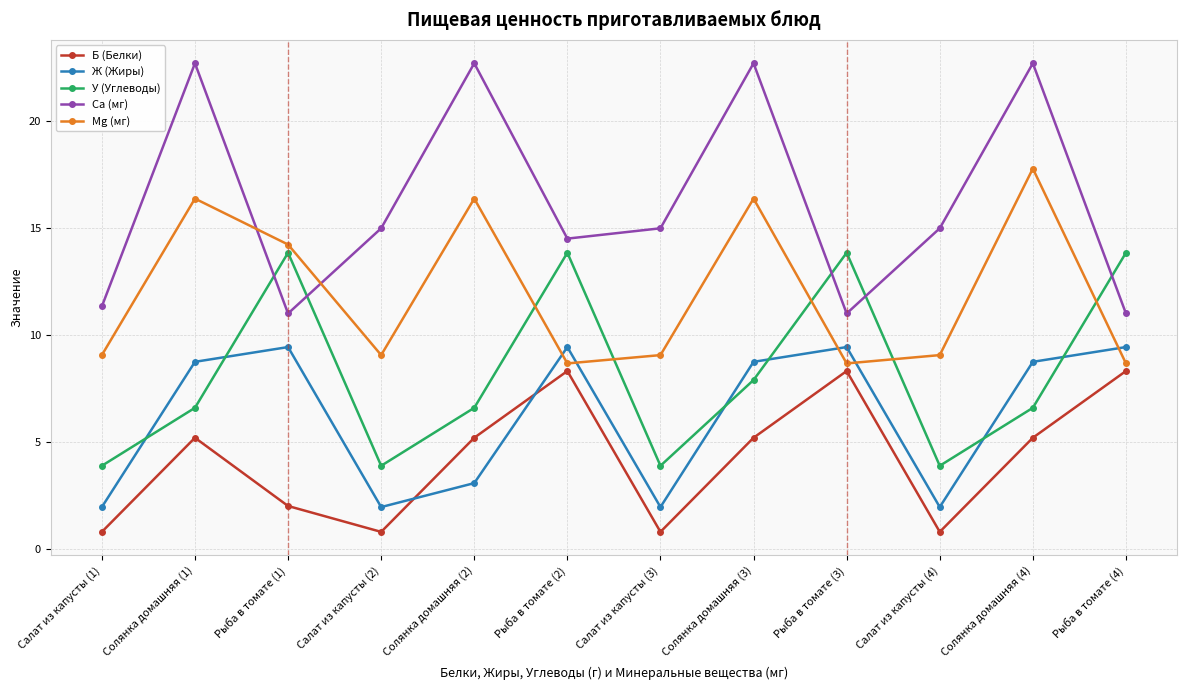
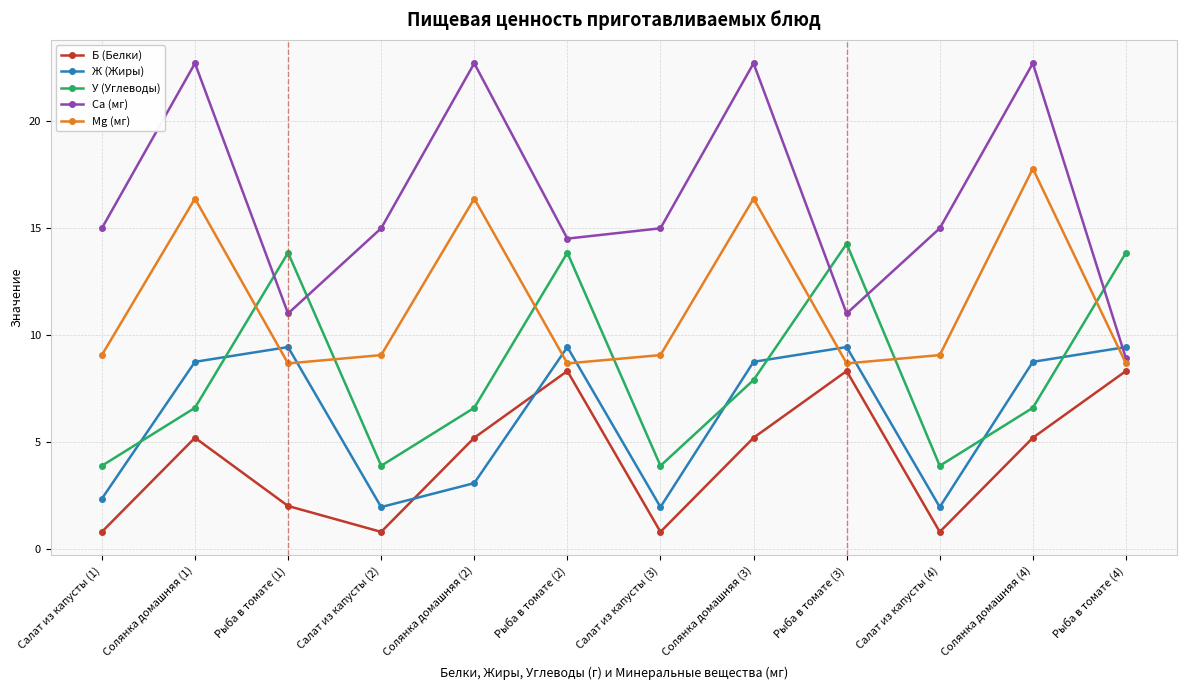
Ж (Жиры), Салат из капусты (1): 2.0 -> 2.3
Ca (мг), Салат из капусты (1): 11.3 -> 15.0
Mg (мг), Рыба в томате (1): 14.2 -> 8.7
У (Углеводы), Рыба в томате (3): 13.8 -> 14.3
Ca (мг), Рыба в томате (4): 11.0 -> 8.9
